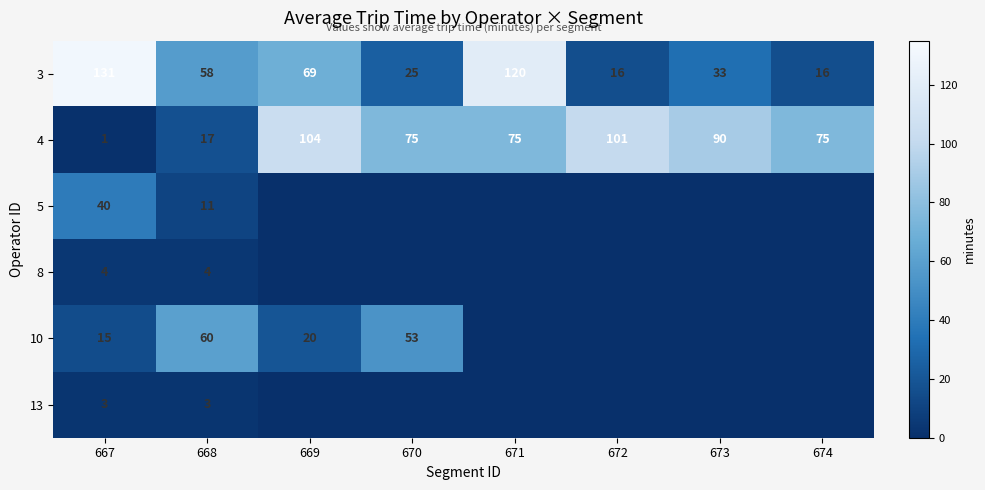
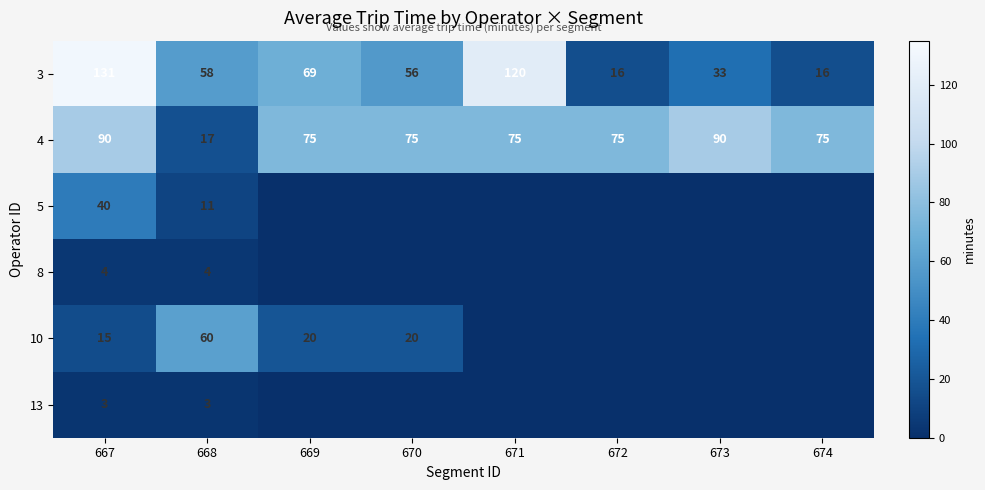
3, 670: 25 -> 56
4, 667: 1 -> 90
4, 669: 104 -> 75
4, 672: 101 -> 75
10, 670: 53 -> 20
